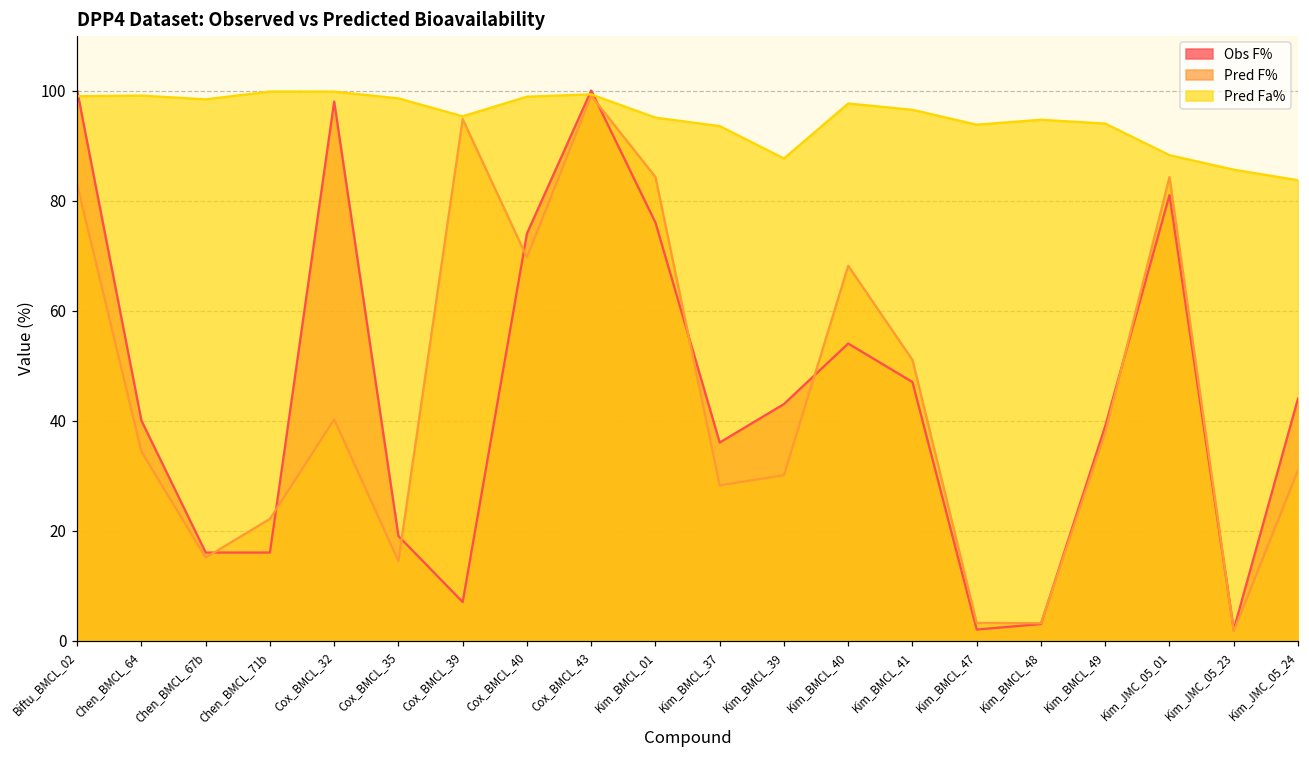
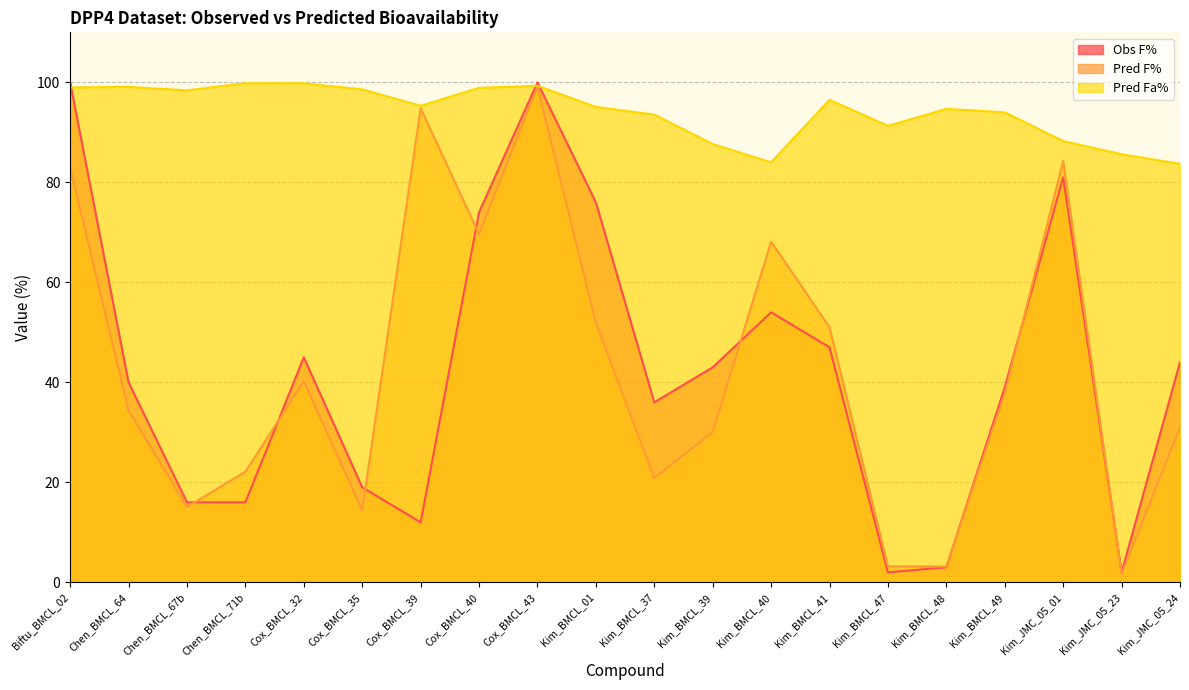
Obs F%, Cox_BMCL_32: 98 -> 45
Obs F%, Cox_BMCL_39: 7 -> 12
Pred F%, Kim_BMCL_01: 84 -> 52
Pred F%, Kim_BMCL_37: 28 -> 21
Pred Fa%, Kim_BMCL_40: 98 -> 84
Pred Fa%, Kim_BMCL_47: 94 -> 91
